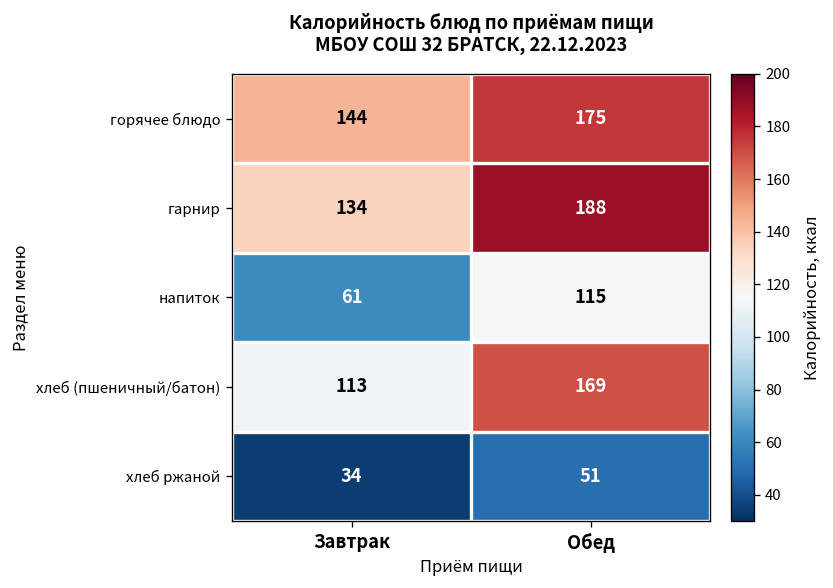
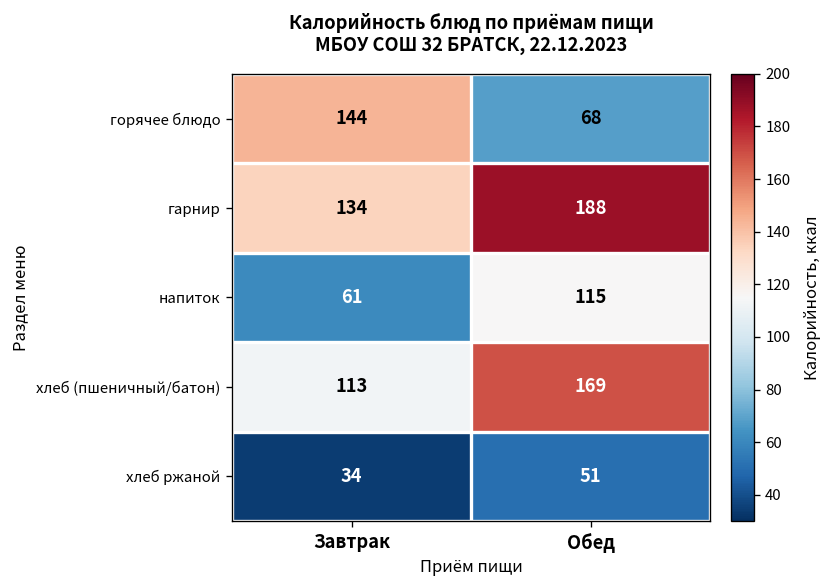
горячее блюдо, Обед: 175 -> 68
